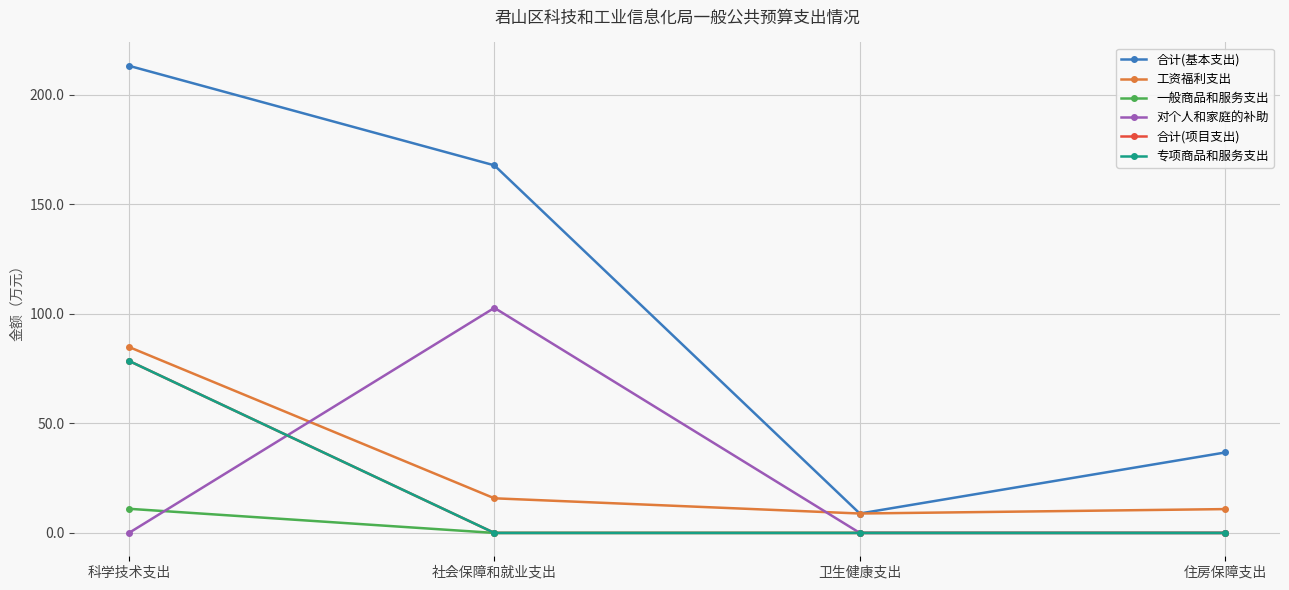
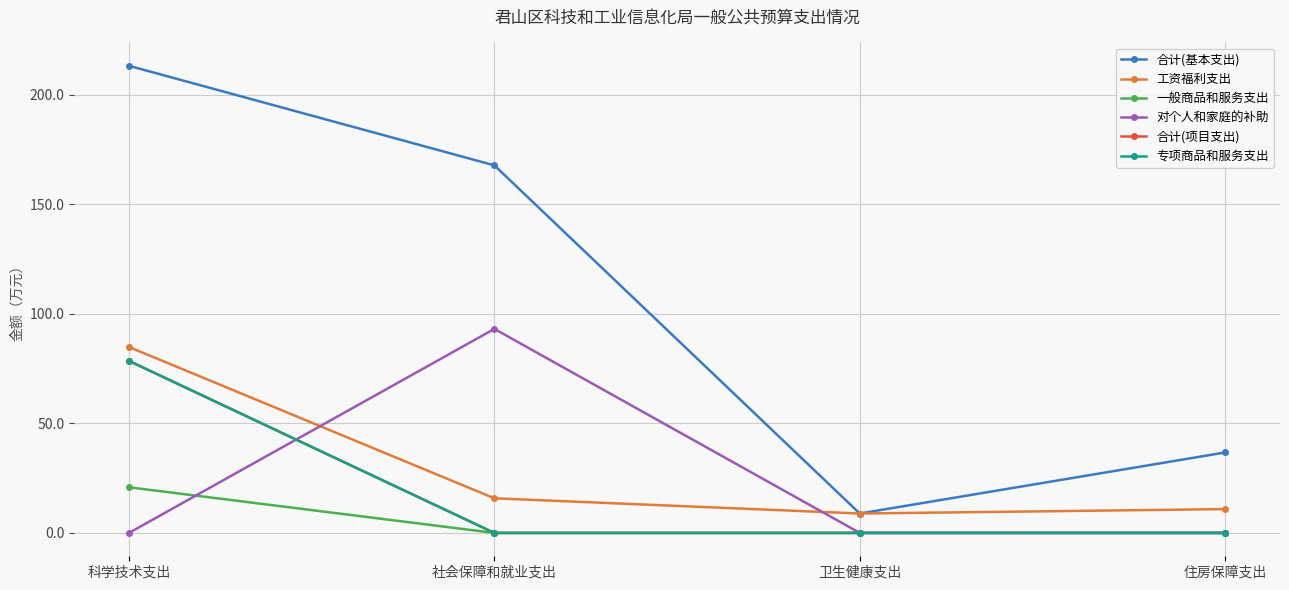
一般商品和服务支出, 科学技术支出: 11 -> 21
对个人和家庭的补助, 社会保障和就业支出: 103 -> 93
